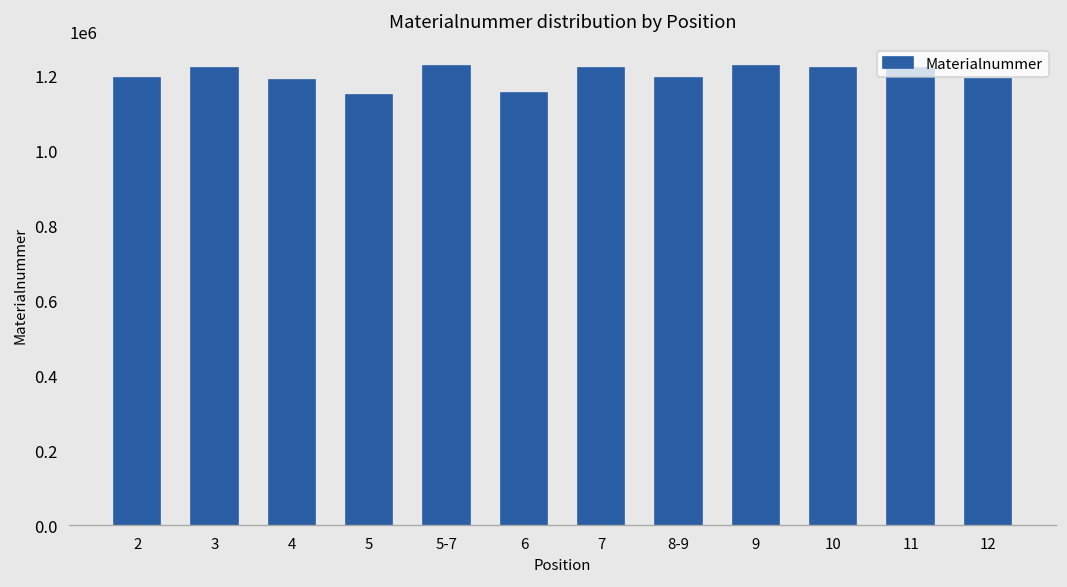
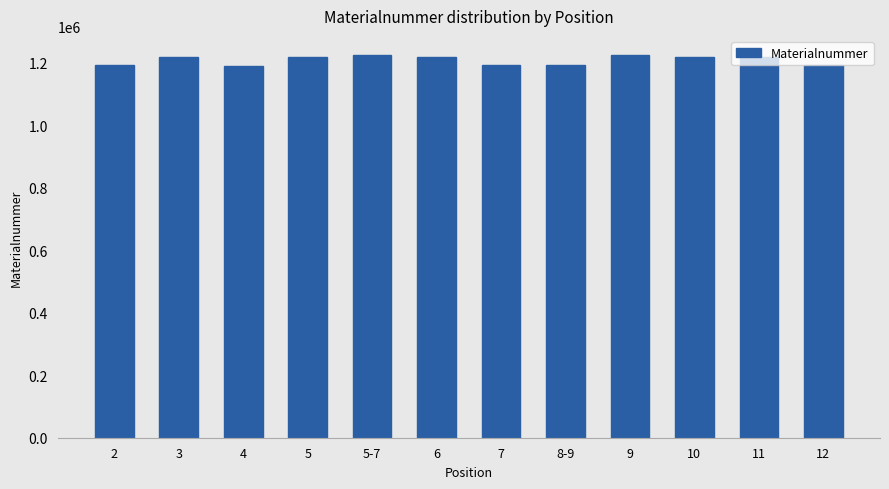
5: 1150000 -> 1220000
6: 1160000 -> 1220000
7: 1220000 -> 1190000
